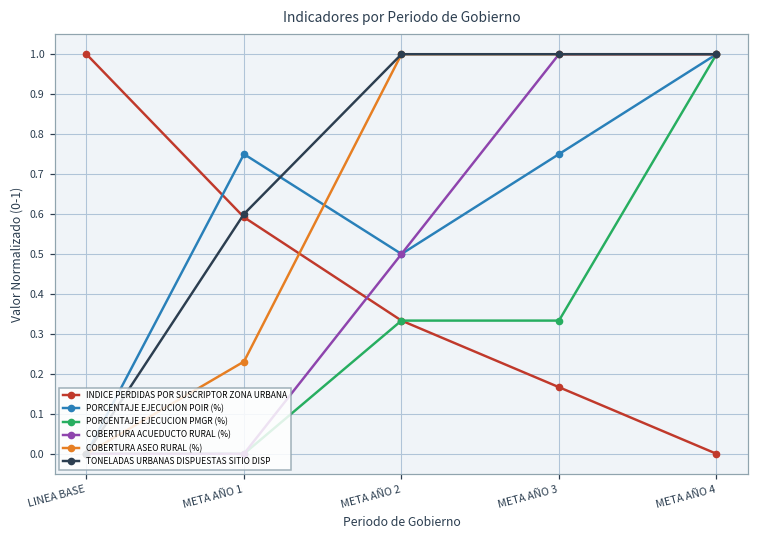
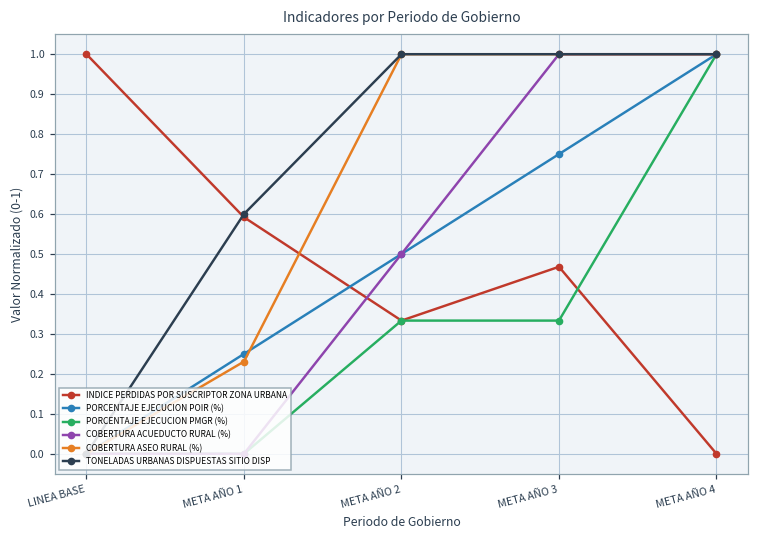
PORCENTAJE EJECUCION POIR (%), META AÑO 1: 0.75 -> 0.25
INDICE PERDIDAS POR SUSCRIPTOR ZONA URBANA, META AÑO 3: 0.17 -> 0.47
